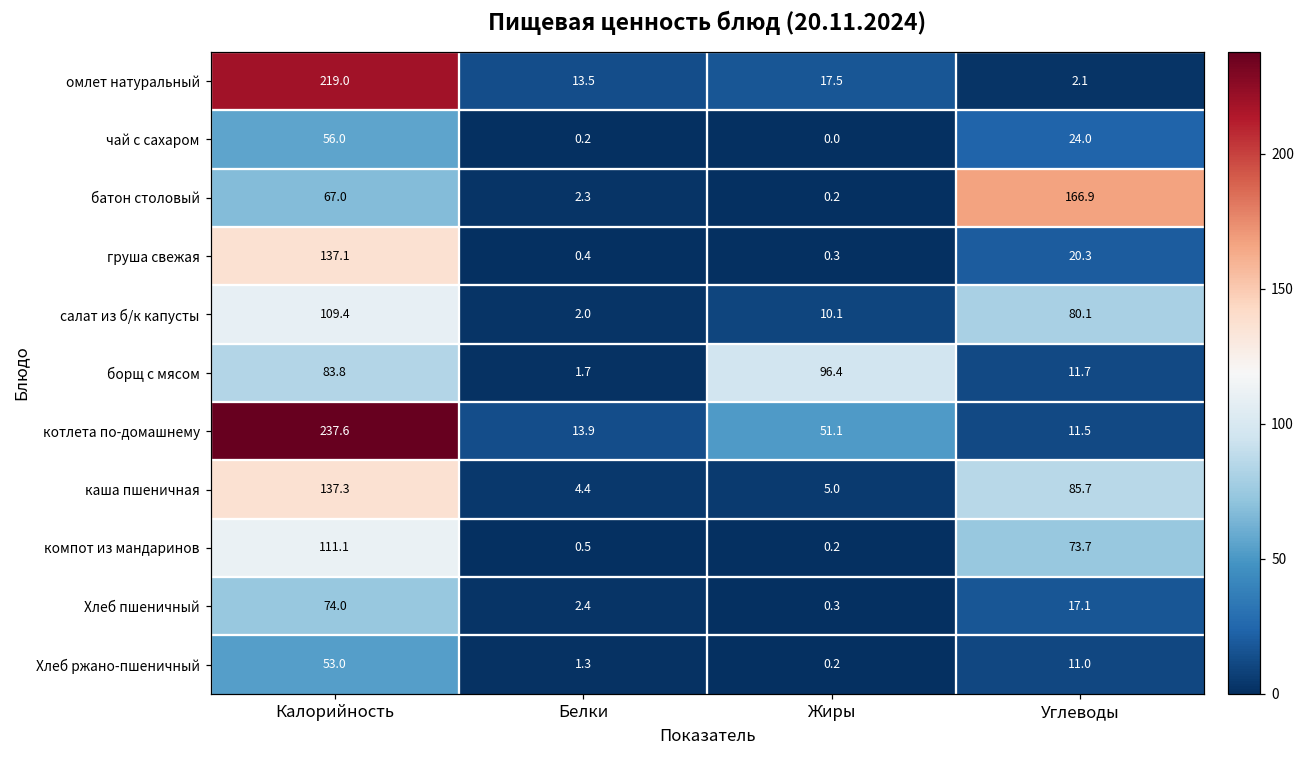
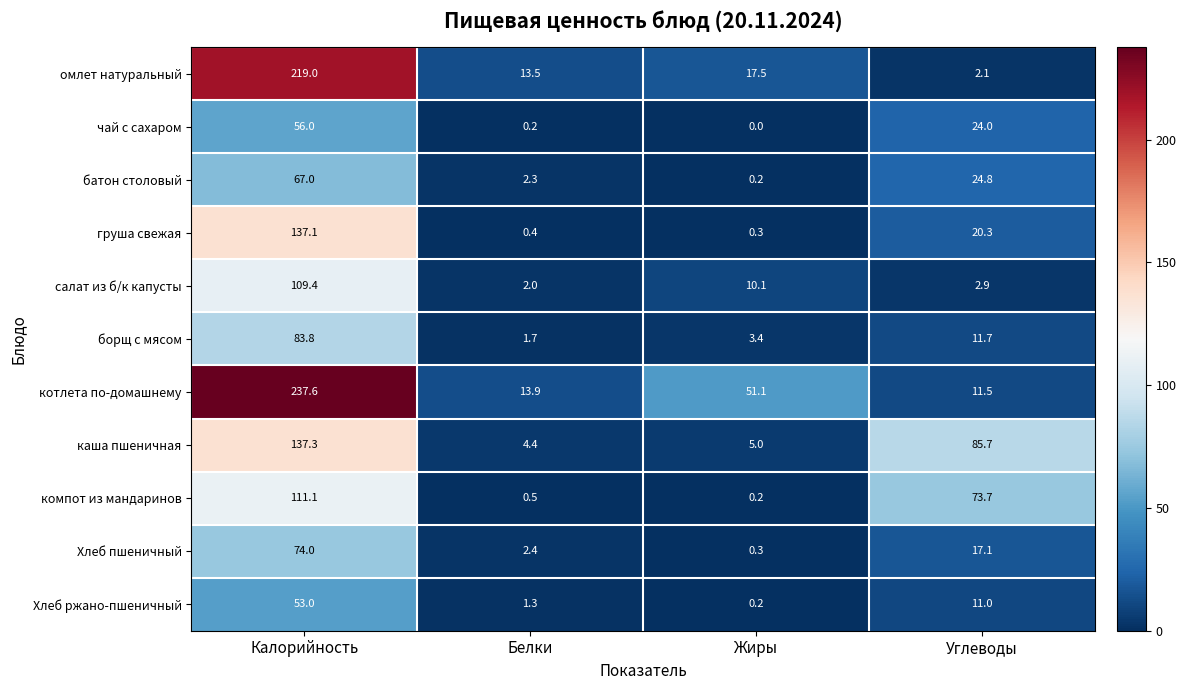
батон столовый, Углеводы: 166.9 -> 24.8
салат из б/к капусты, Углеводы: 80.1 -> 2.9
борщ с мясом, Жиры: 96.4 -> 3.4
